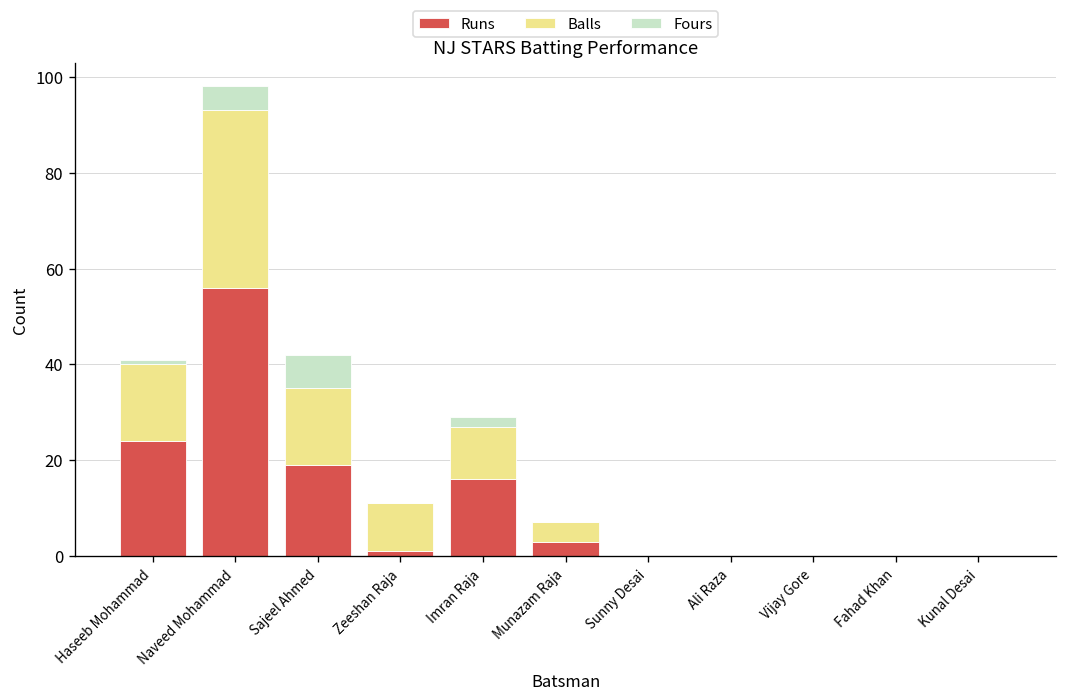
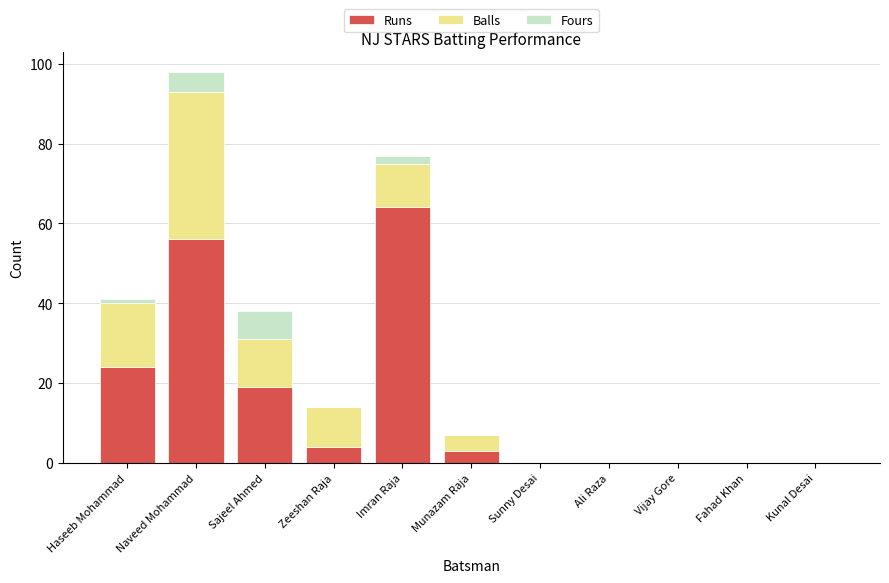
Balls, Sajeel Ahmed: 16 -> 12
Runs, Zeeshan Raja: 1 -> 4
Runs, Imran Raja: 16 -> 64
